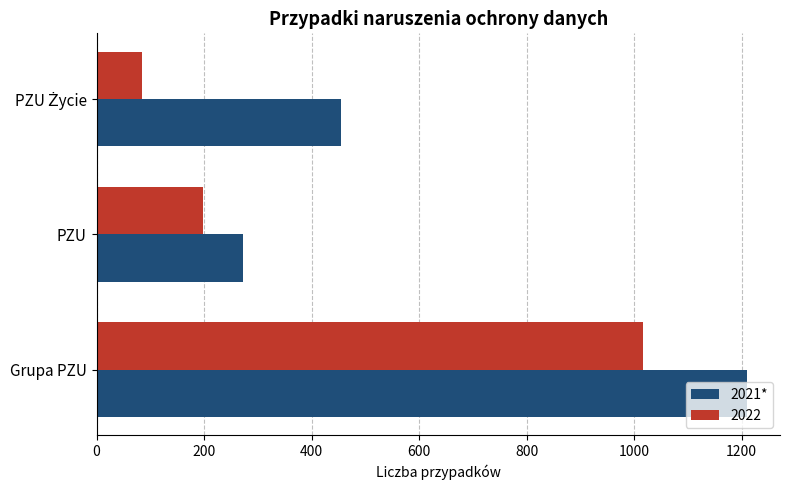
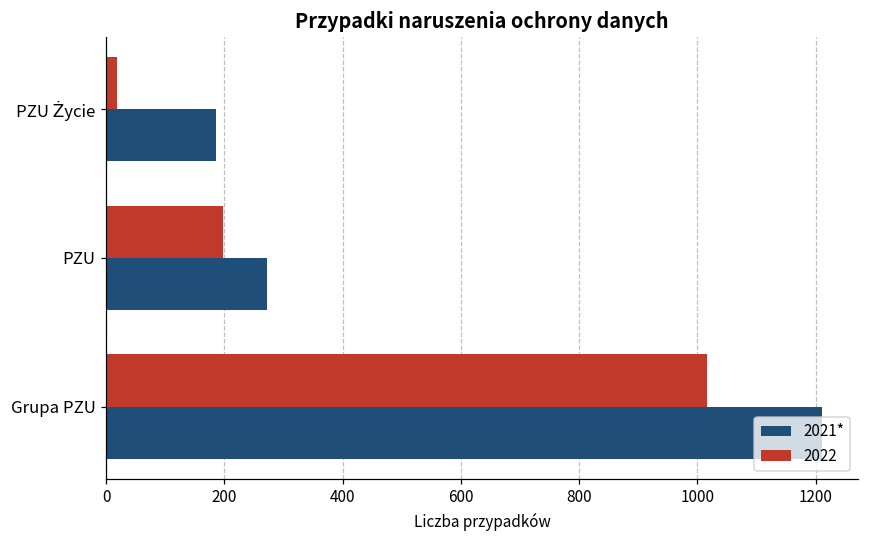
2022, PZU Życie: 80 -> 20
2021*, PZU Życie: 450 -> 190
